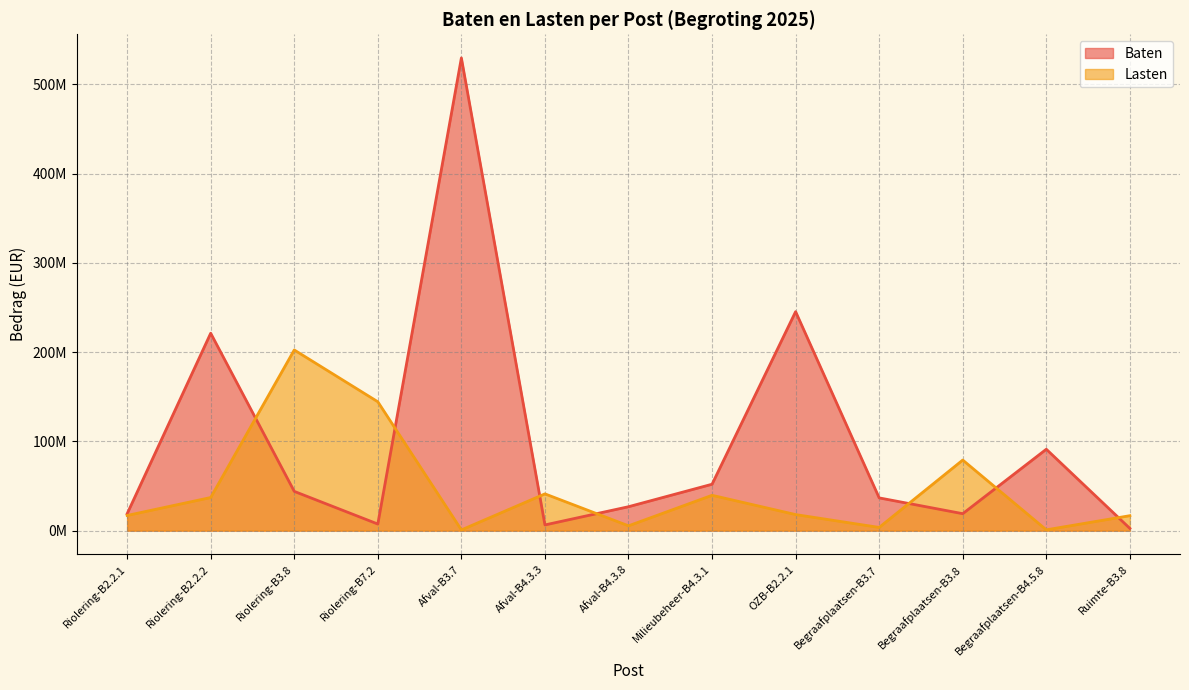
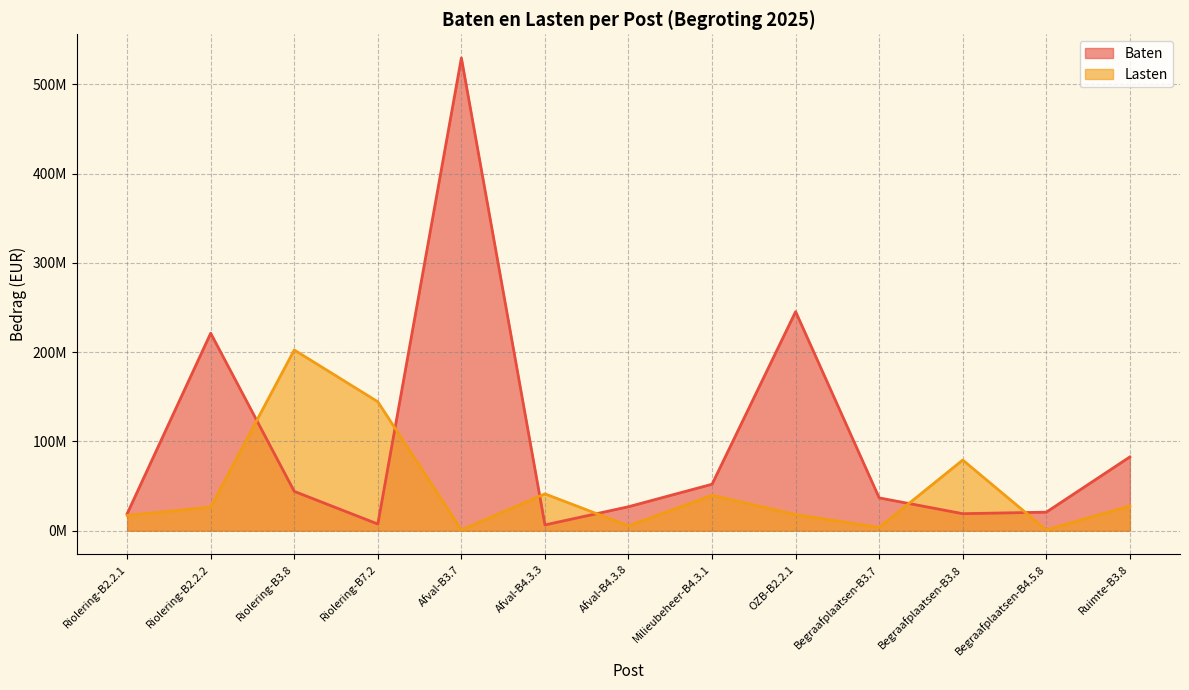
Lasten, Riolering-B2.2.2: 40000000 -> 30000000
Baten, Begraafplaatsen-B4.5.8: 90000000 -> 20000000
Baten, Ruimte-B3.8: 0 -> 80000000
Lasten, Ruimte-B3.8: 20000000 -> 30000000
